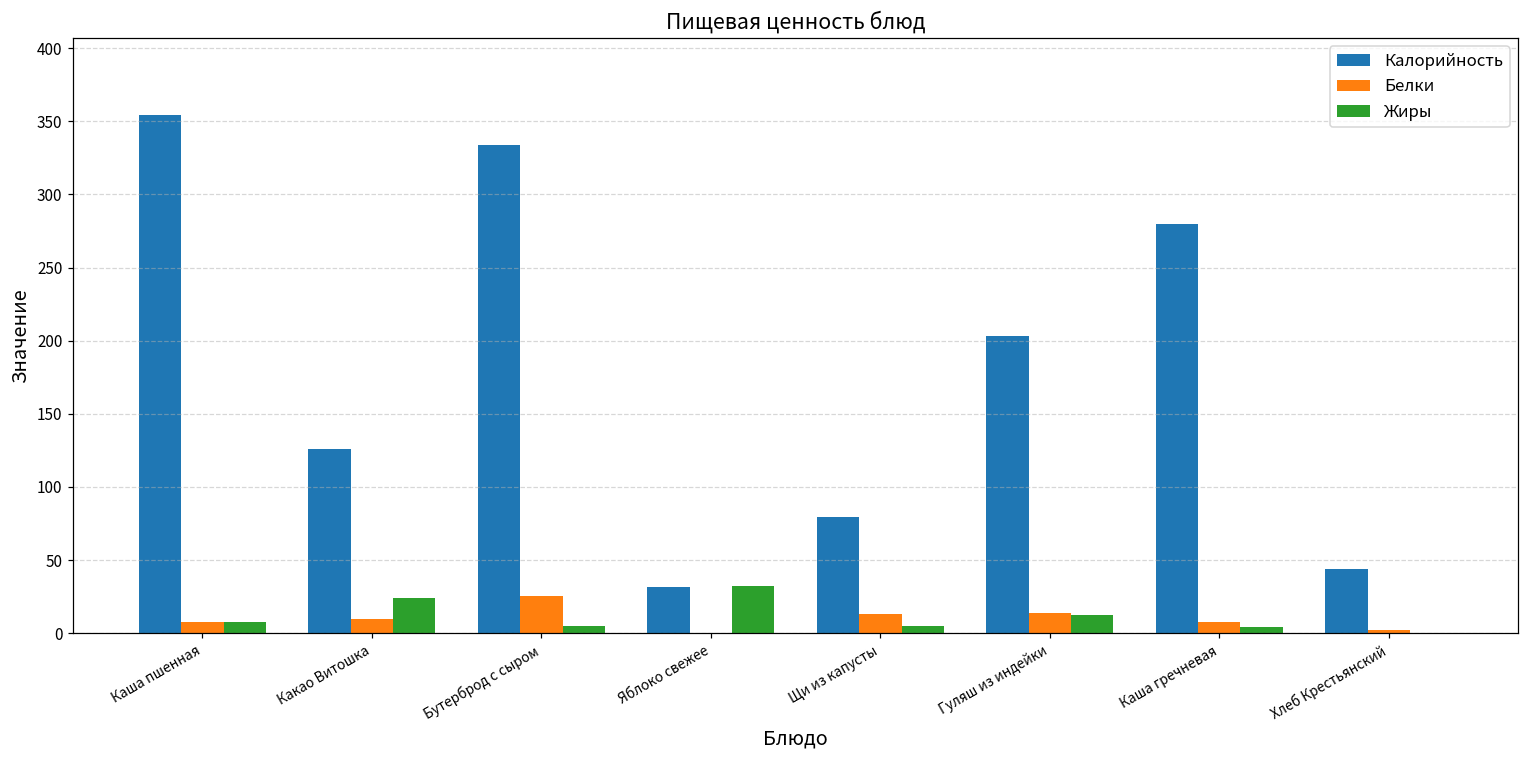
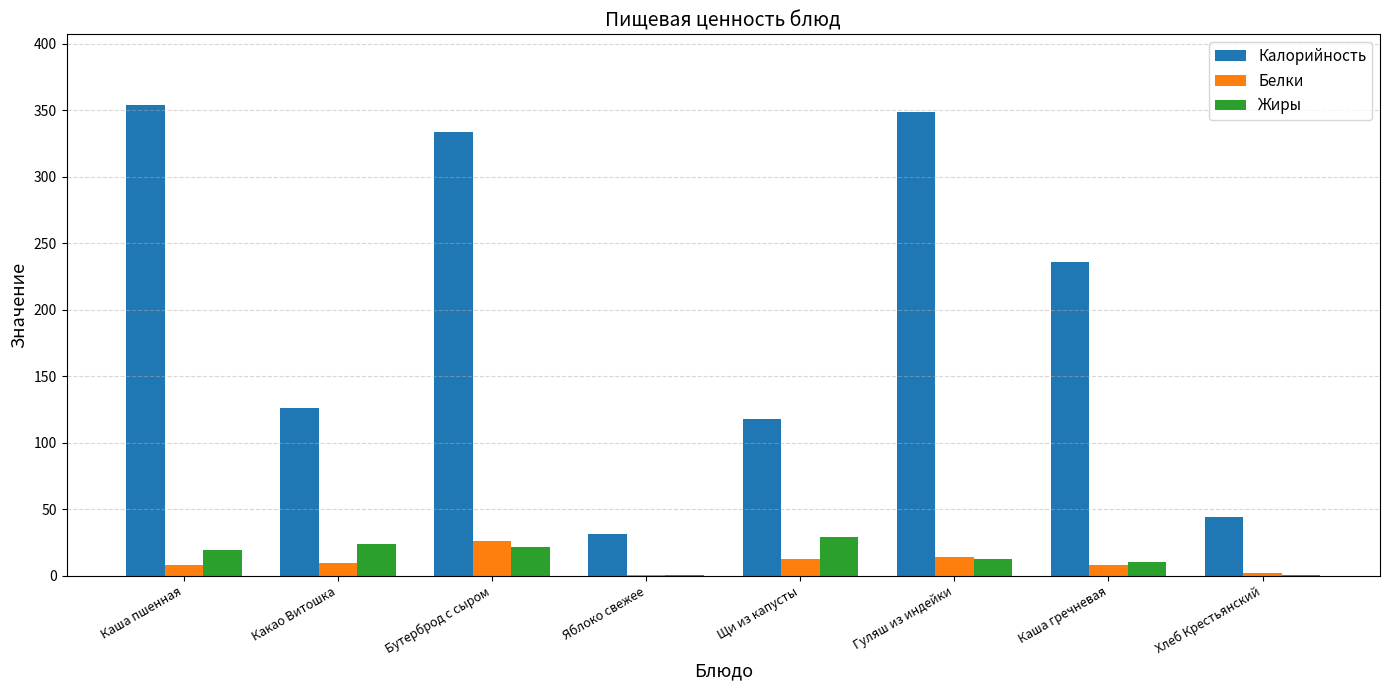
Жиры, Каша пшенная: 8 -> 20
Жиры, Бутерброд с сыром: 5 -> 21
Жиры, Яблоко свежее: 32 -> 0
Калорийность, Щи из капусты: 80 -> 118
Жиры, Щи из капусты: 5 -> 29
Калорийность, Гуляш из индейки: 203 -> 349
Калорийность, Каша гречневая: 280 -> 236
Жиры, Каша гречневая: 4 -> 10
